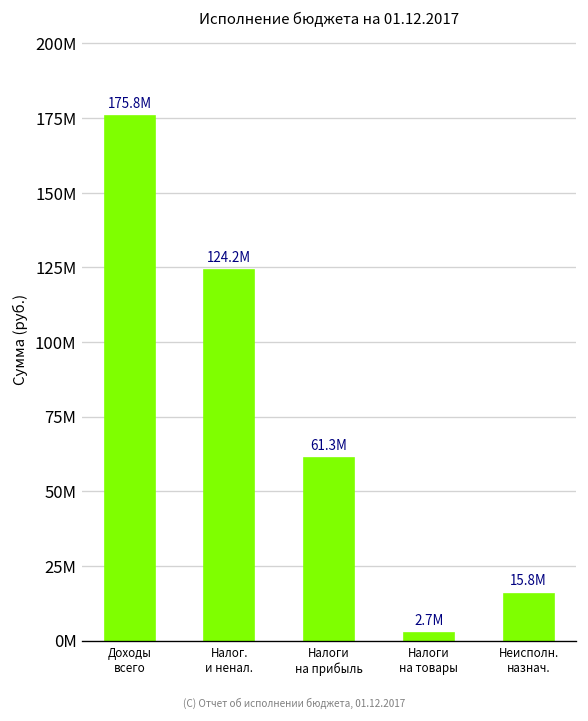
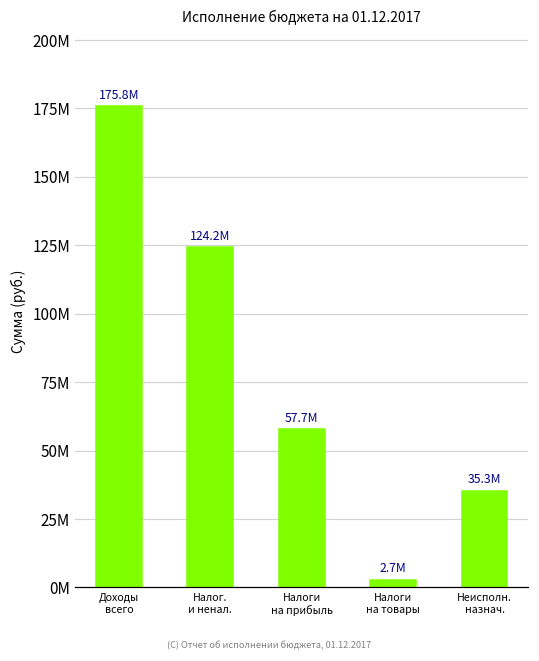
Налоги на прибыль: 61.3M -> 57.7M
Неисполн. назнач.: 15.8M -> 35.3M
